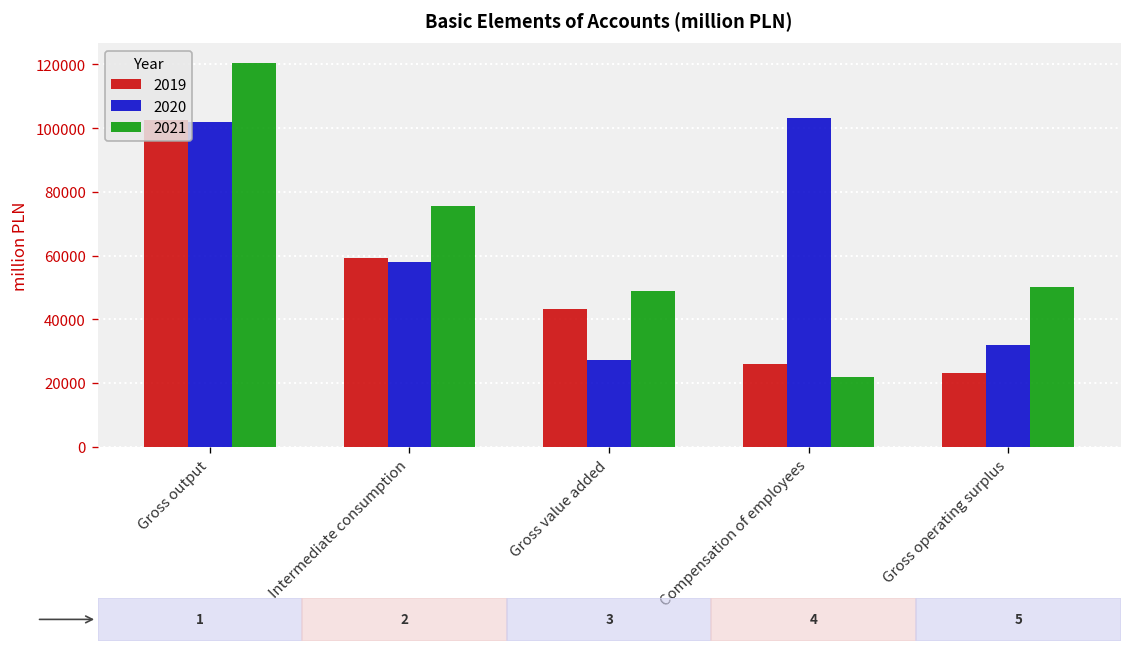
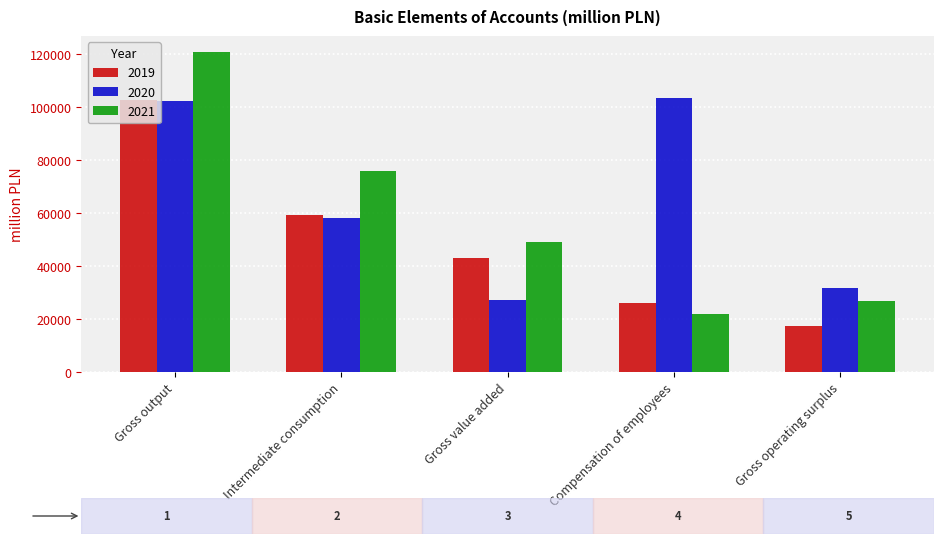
2019, Gross operating surplus: 23000 -> 17000
2021, Gross operating surplus: 50000 -> 27000
